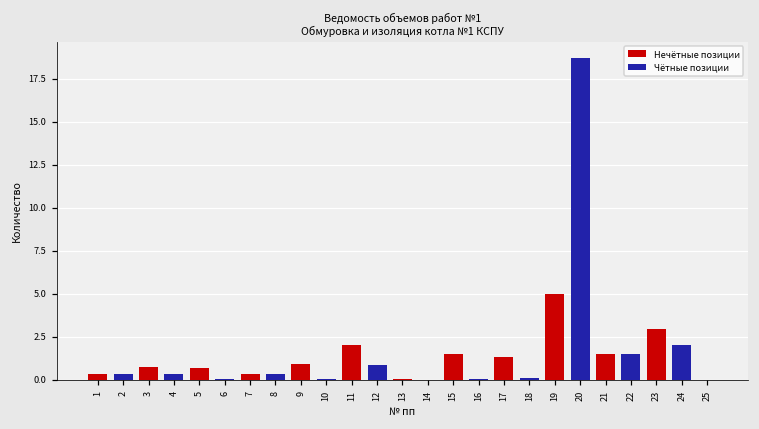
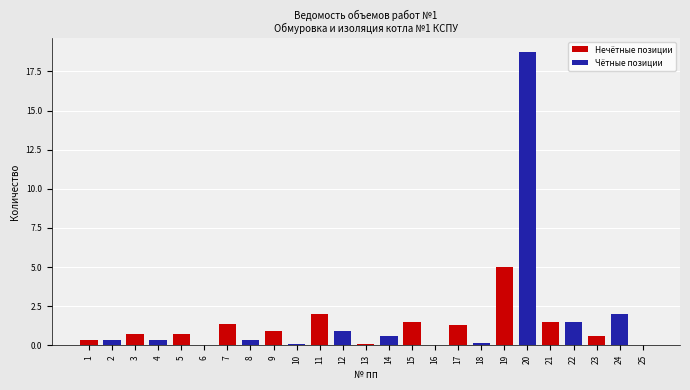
7: 0.4 -> 1.4
14: 0.0 -> 0.6
23: 3.0 -> 0.6
